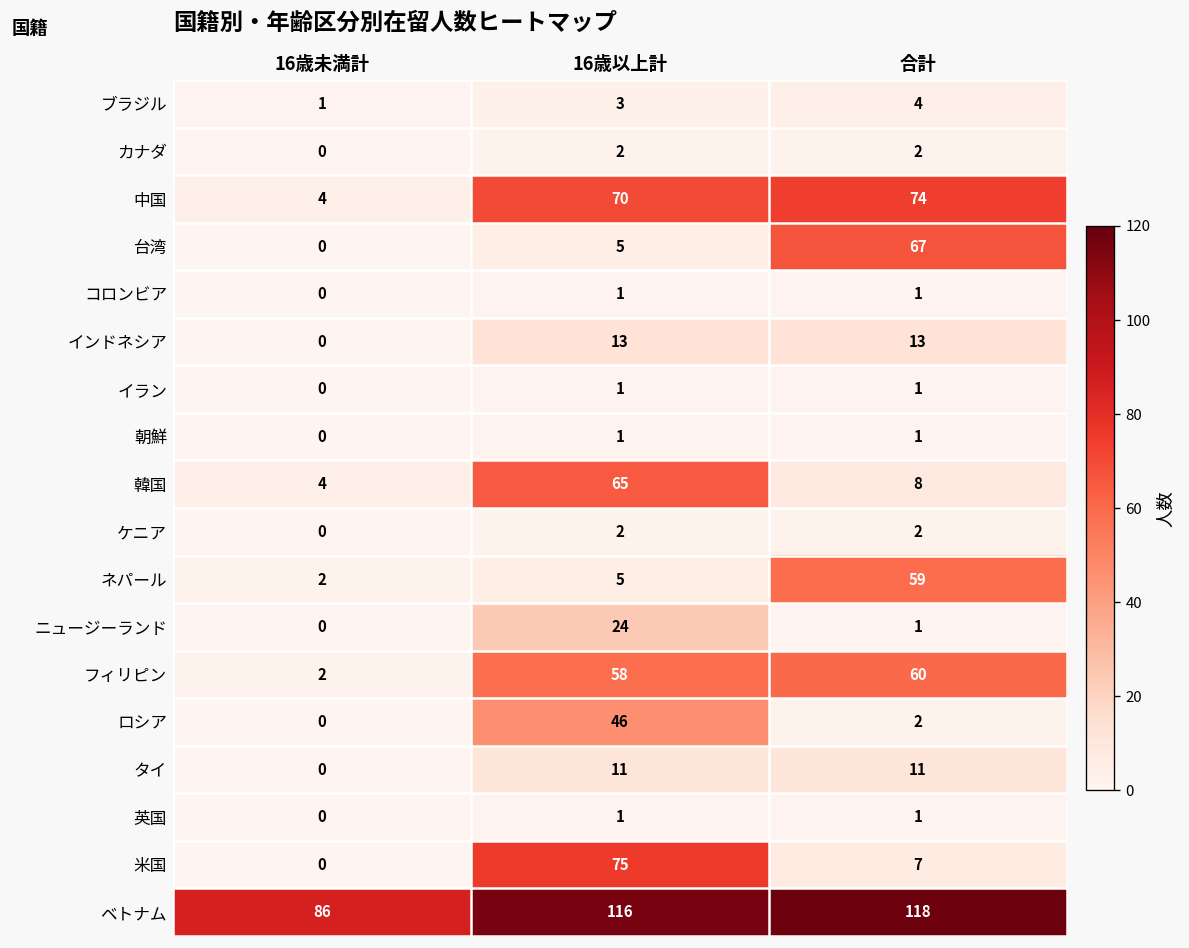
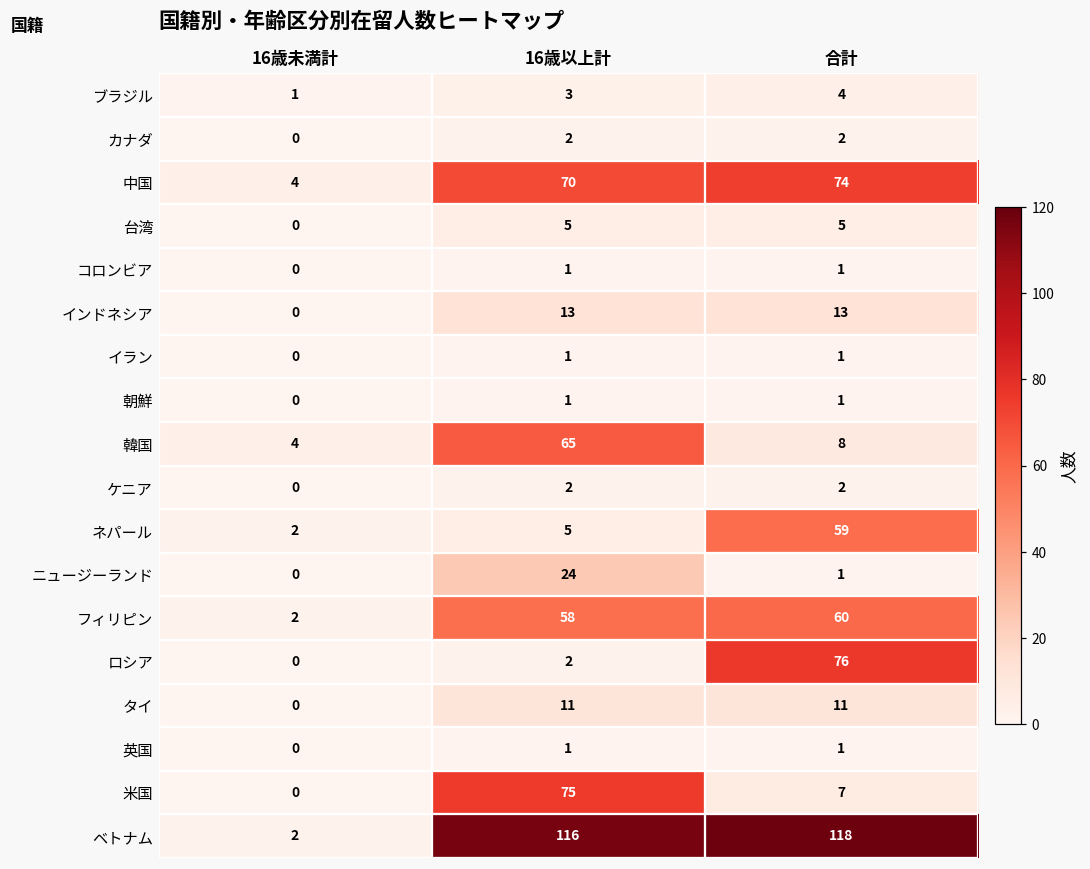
台湾, 合計: 67 -> 5
ロシア, 16歳以上計: 46 -> 2
ロシア, 合計: 2 -> 76
ベトナム, 16歳未満計: 86 -> 2
